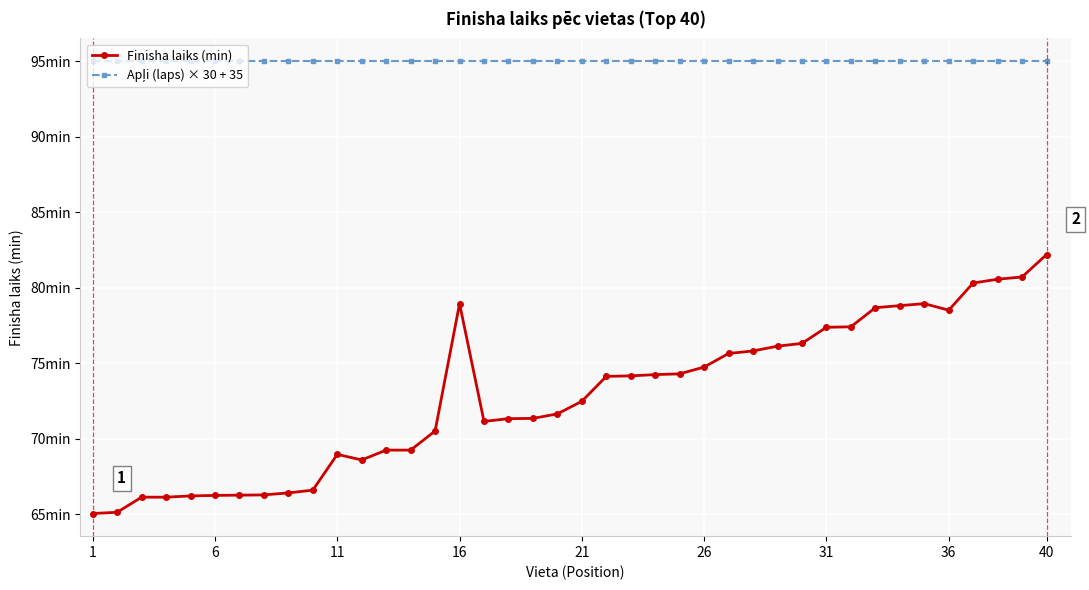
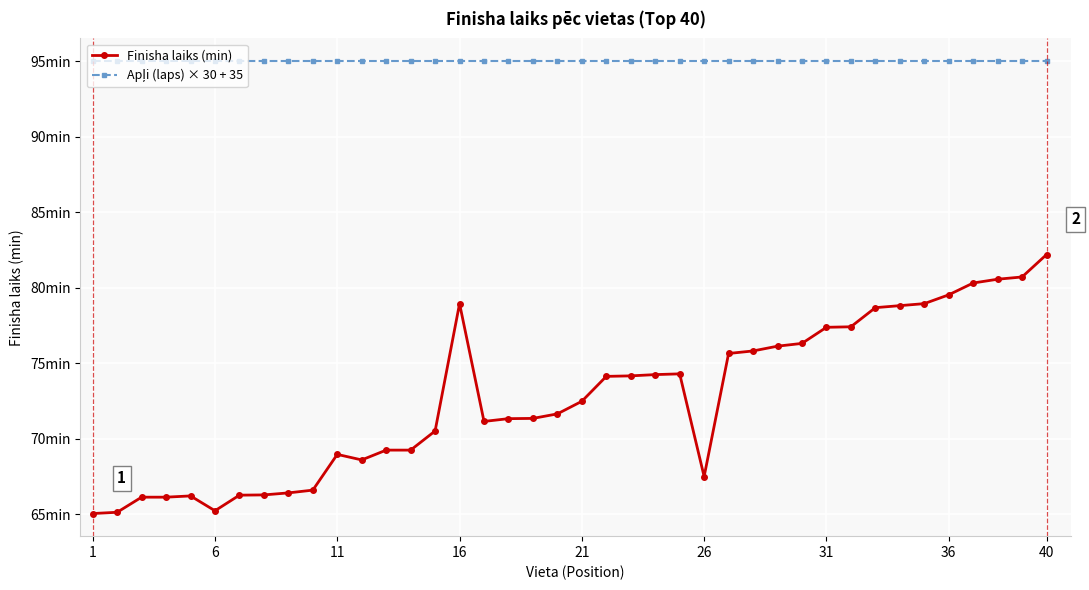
Finisha laiks (min), 6: 66.2min -> 65.2min
Finisha laiks (min), 26: 74.7min -> 67.5min
Finisha laiks (min), 36: 78.5min -> 79.5min
